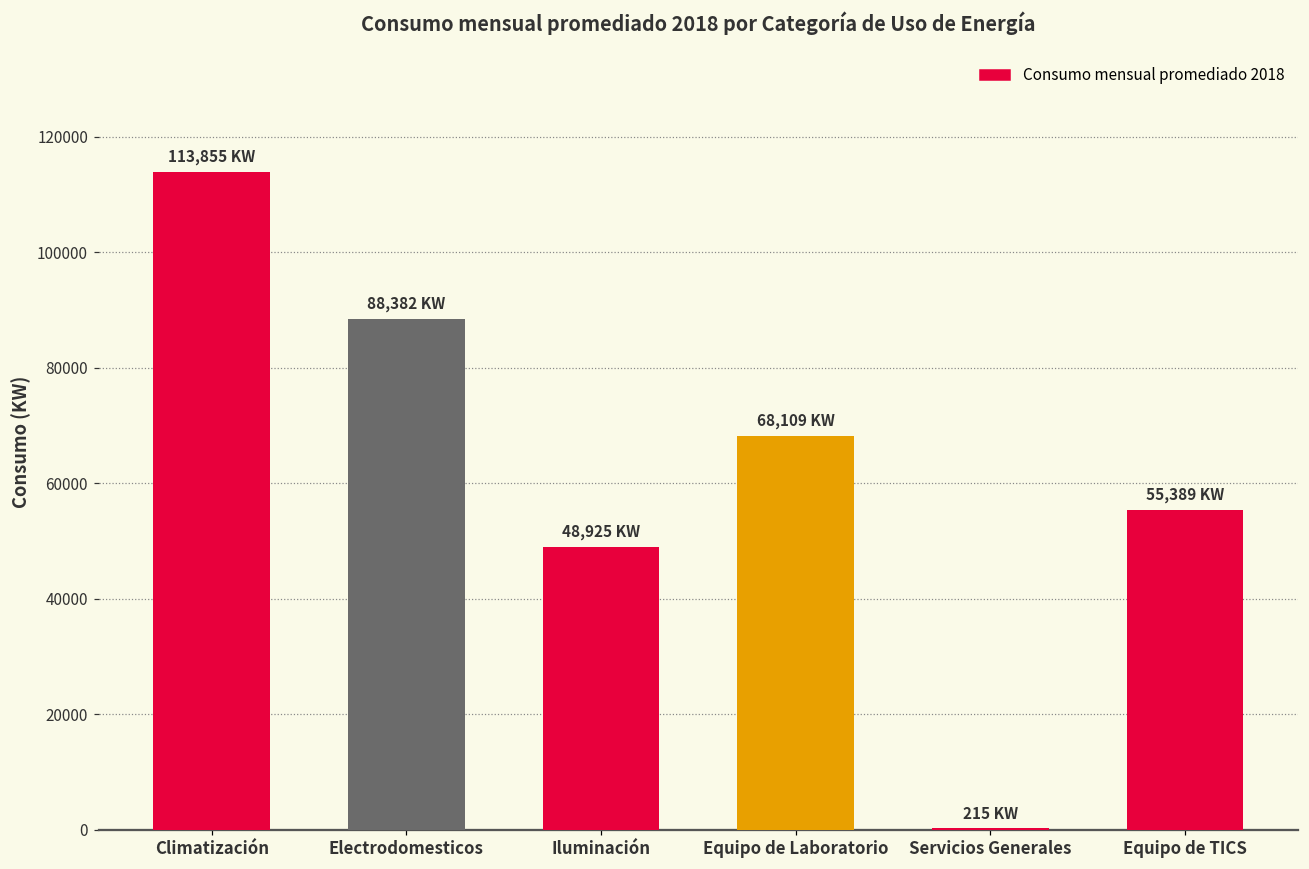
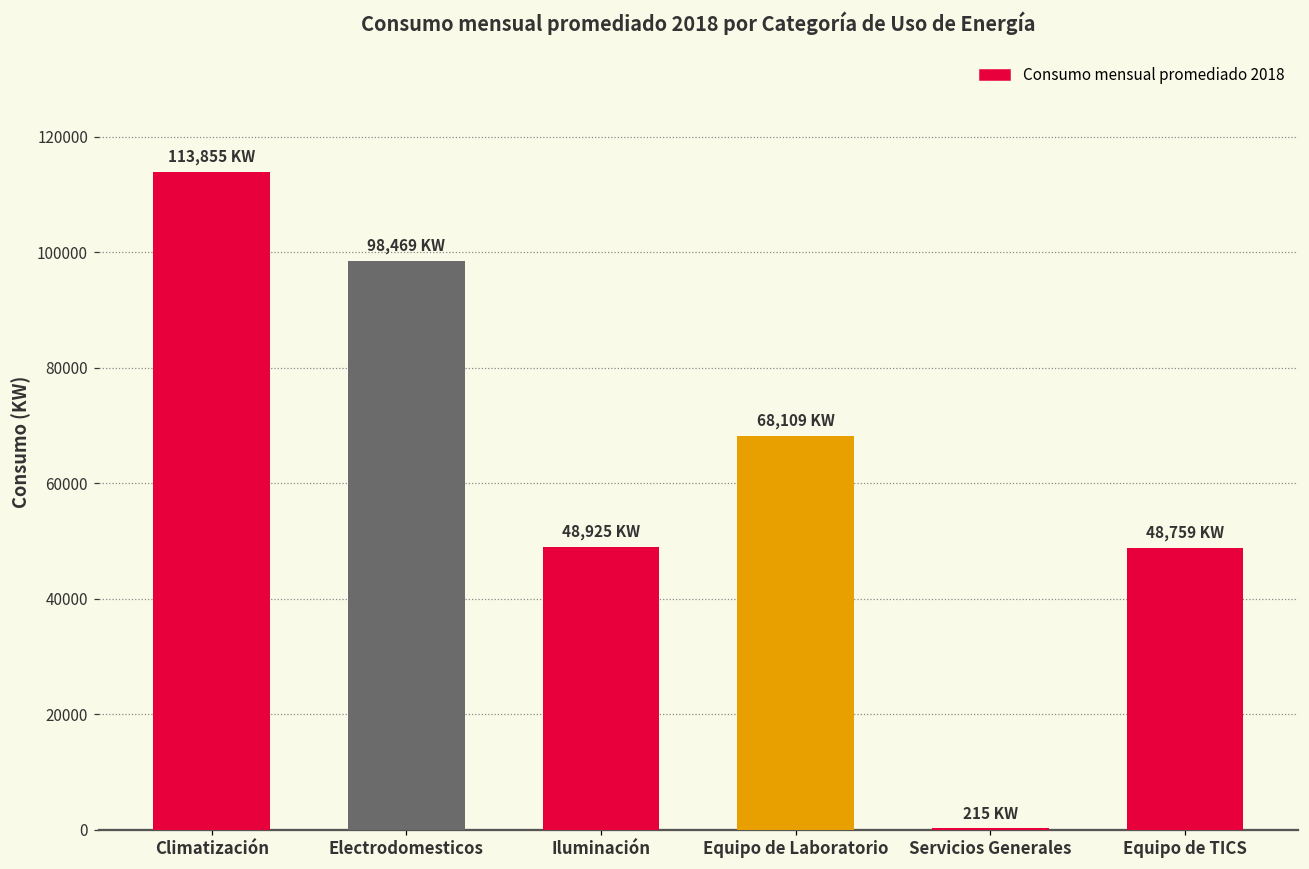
Electrodomesticos: 88,382 -> 98,469
Equipo de TICS: 55,389 -> 48,759
